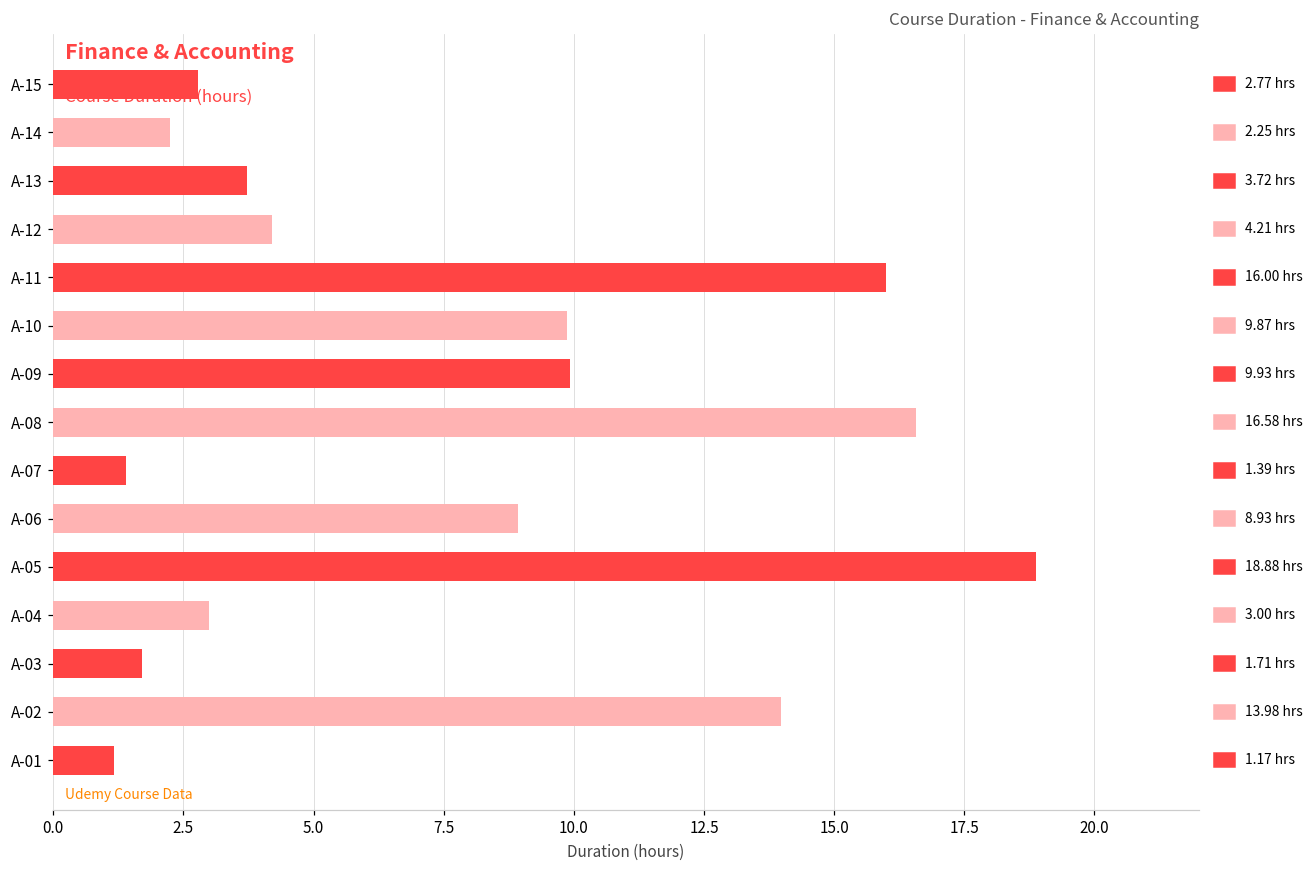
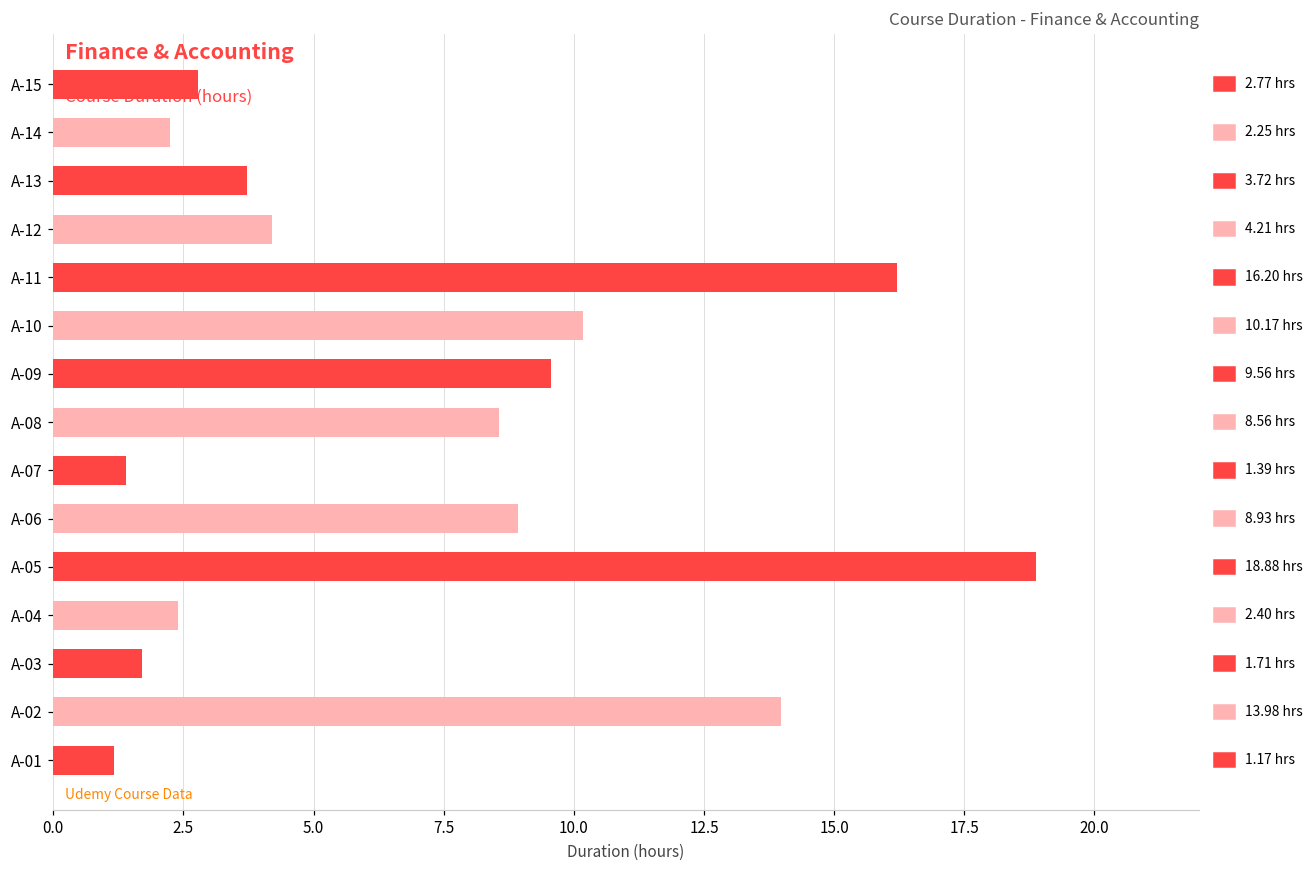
A-11: 16.00 -> 16.20
A-10: 9.87 -> 10.17
A-09: 9.93 -> 9.56
A-08: 16.58 -> 8.56
A-04: 3.00 -> 2.40
